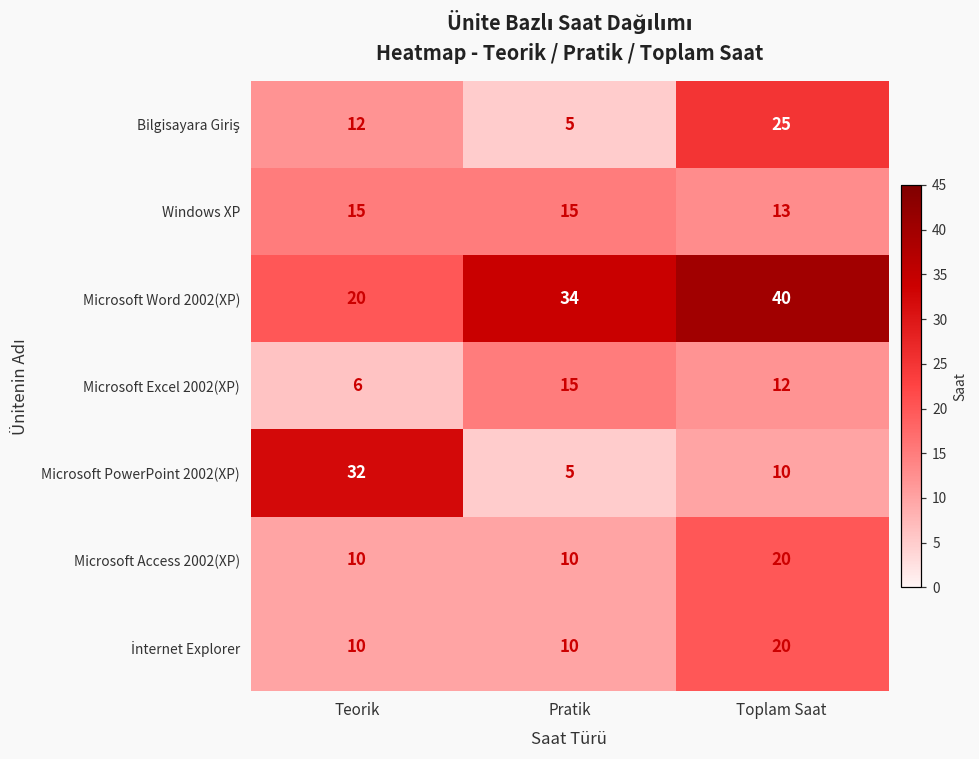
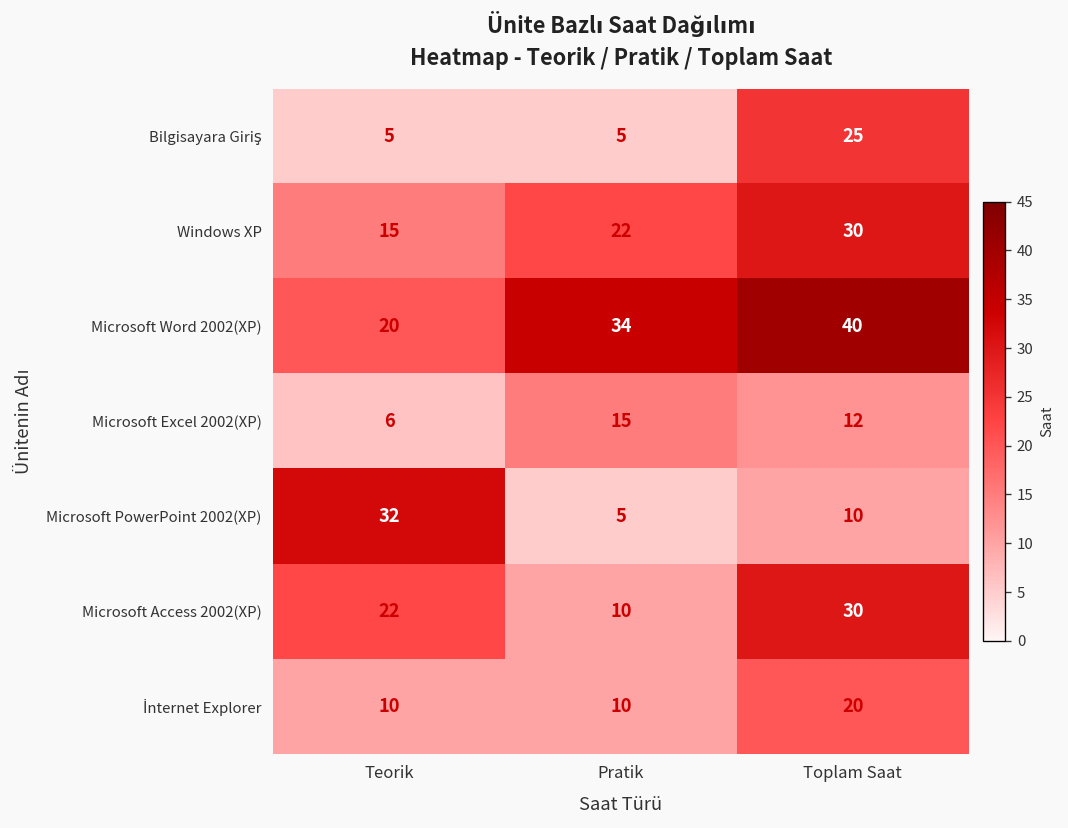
Bilgisayara Giriş, Teorik: 12 -> 5
Windows XP, Pratik: 15 -> 22
Windows XP, Toplam Saat: 13 -> 30
Microsoft Access 2002(XP), Teorik: 10 -> 22
Microsoft Access 2002(XP), Toplam Saat: 20 -> 30
